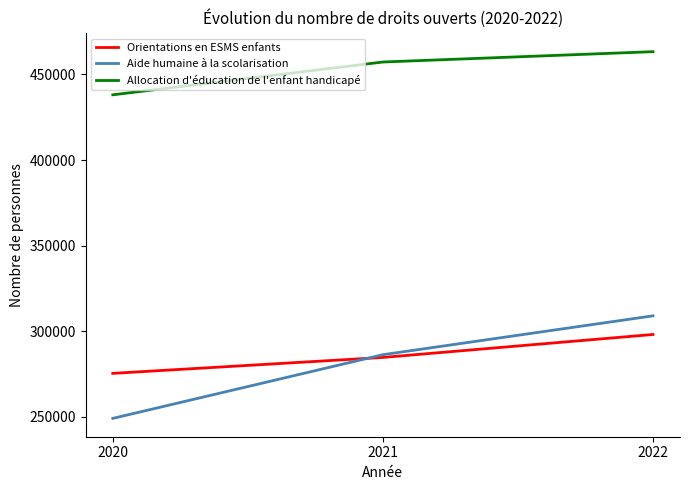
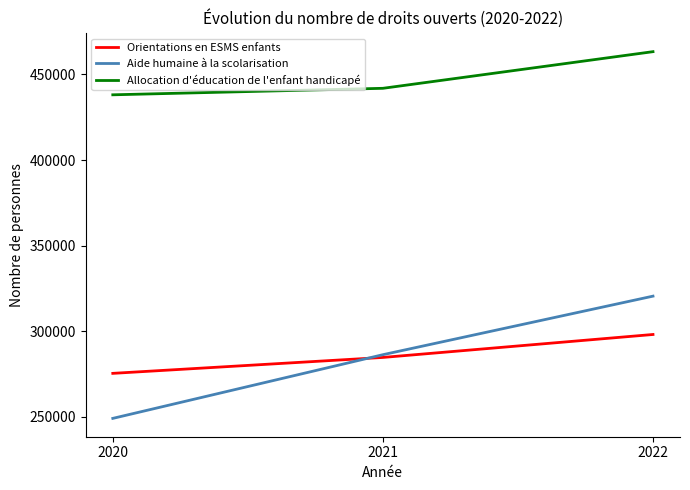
Allocation d'éducation de l'enfant handicapé, 2021: 457000 -> 442000
Aide humaine à la scolarisation, 2022: 309000 -> 321000
